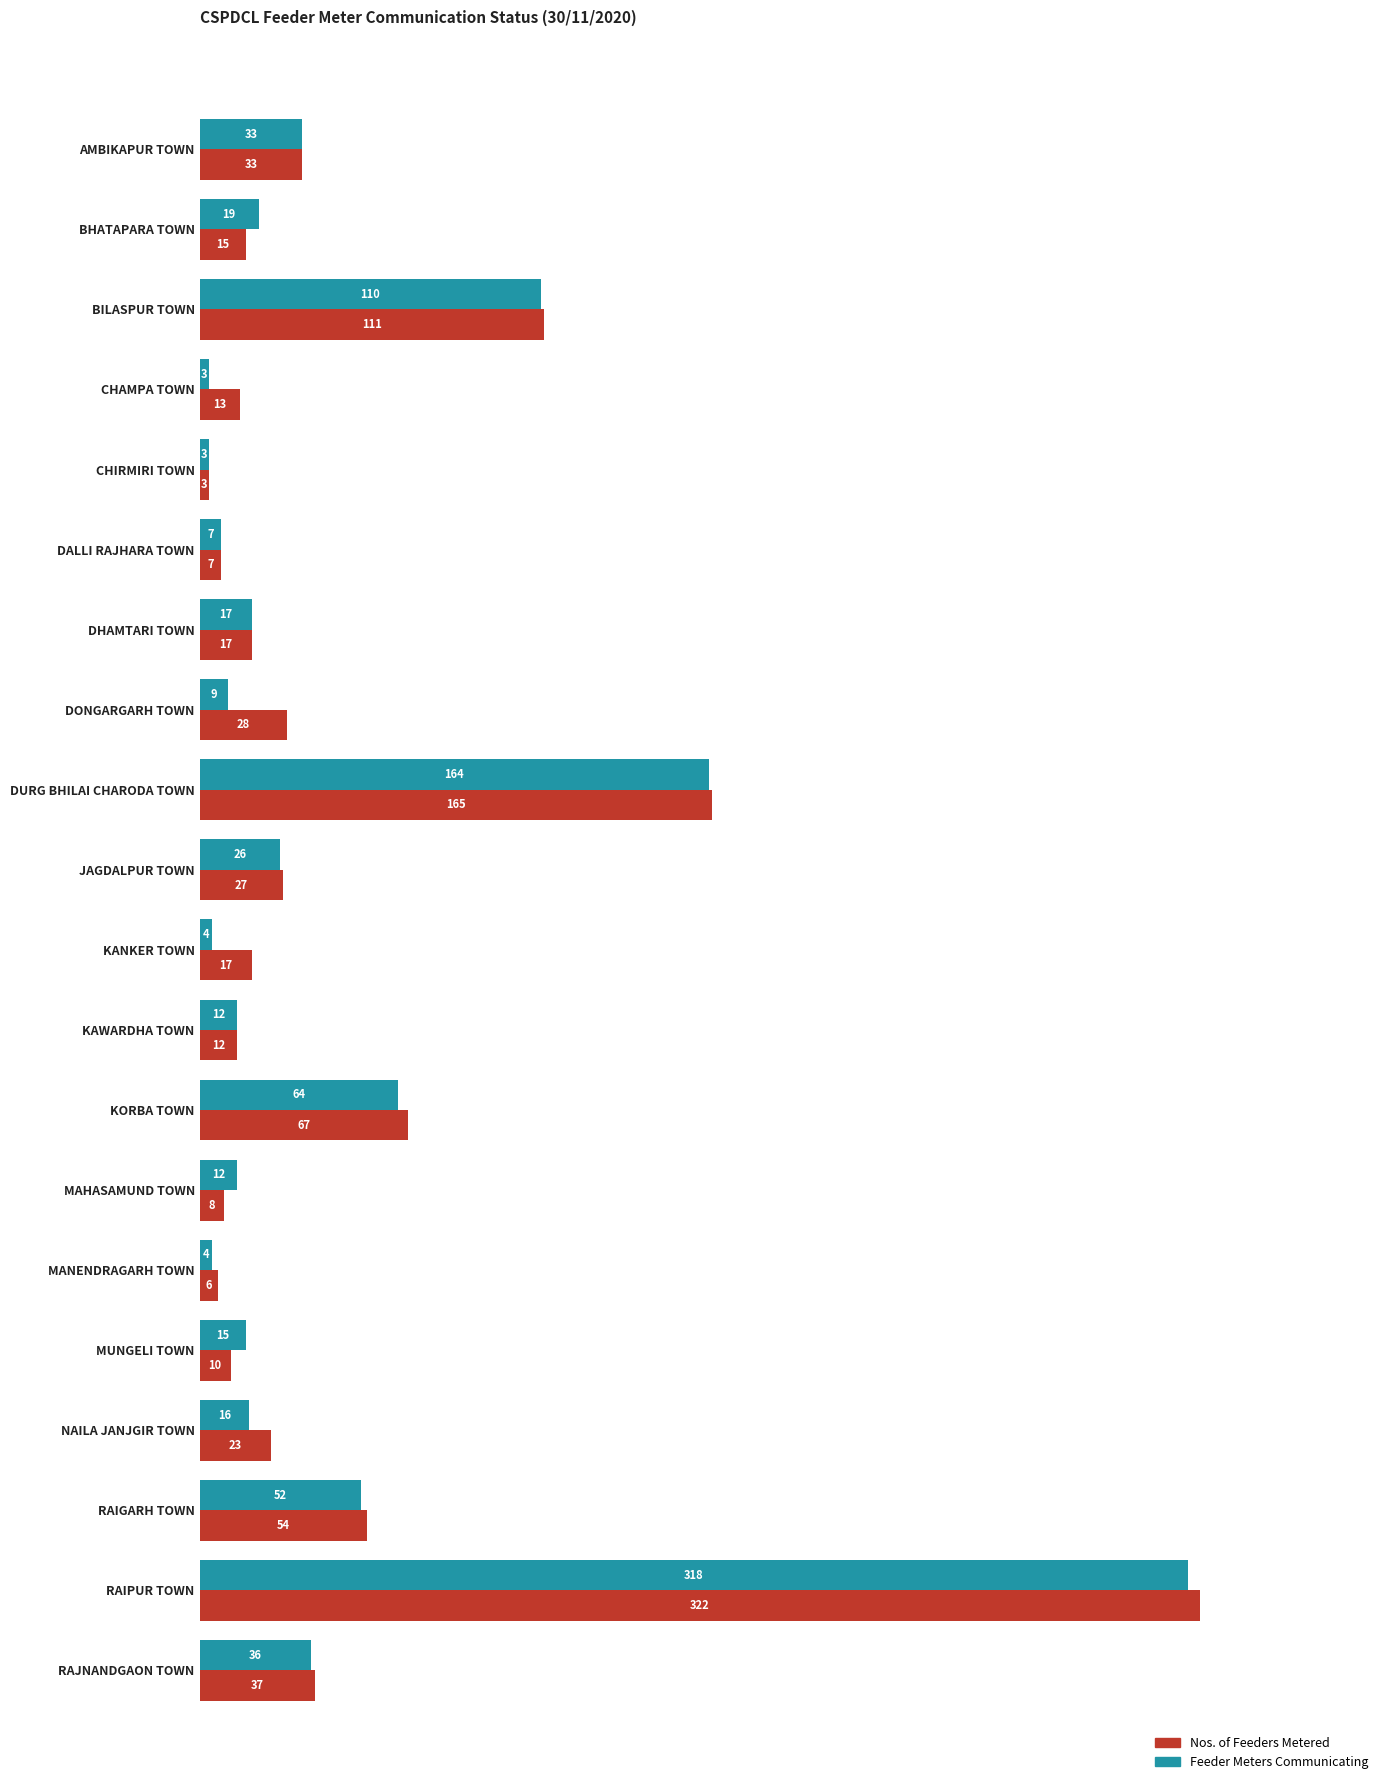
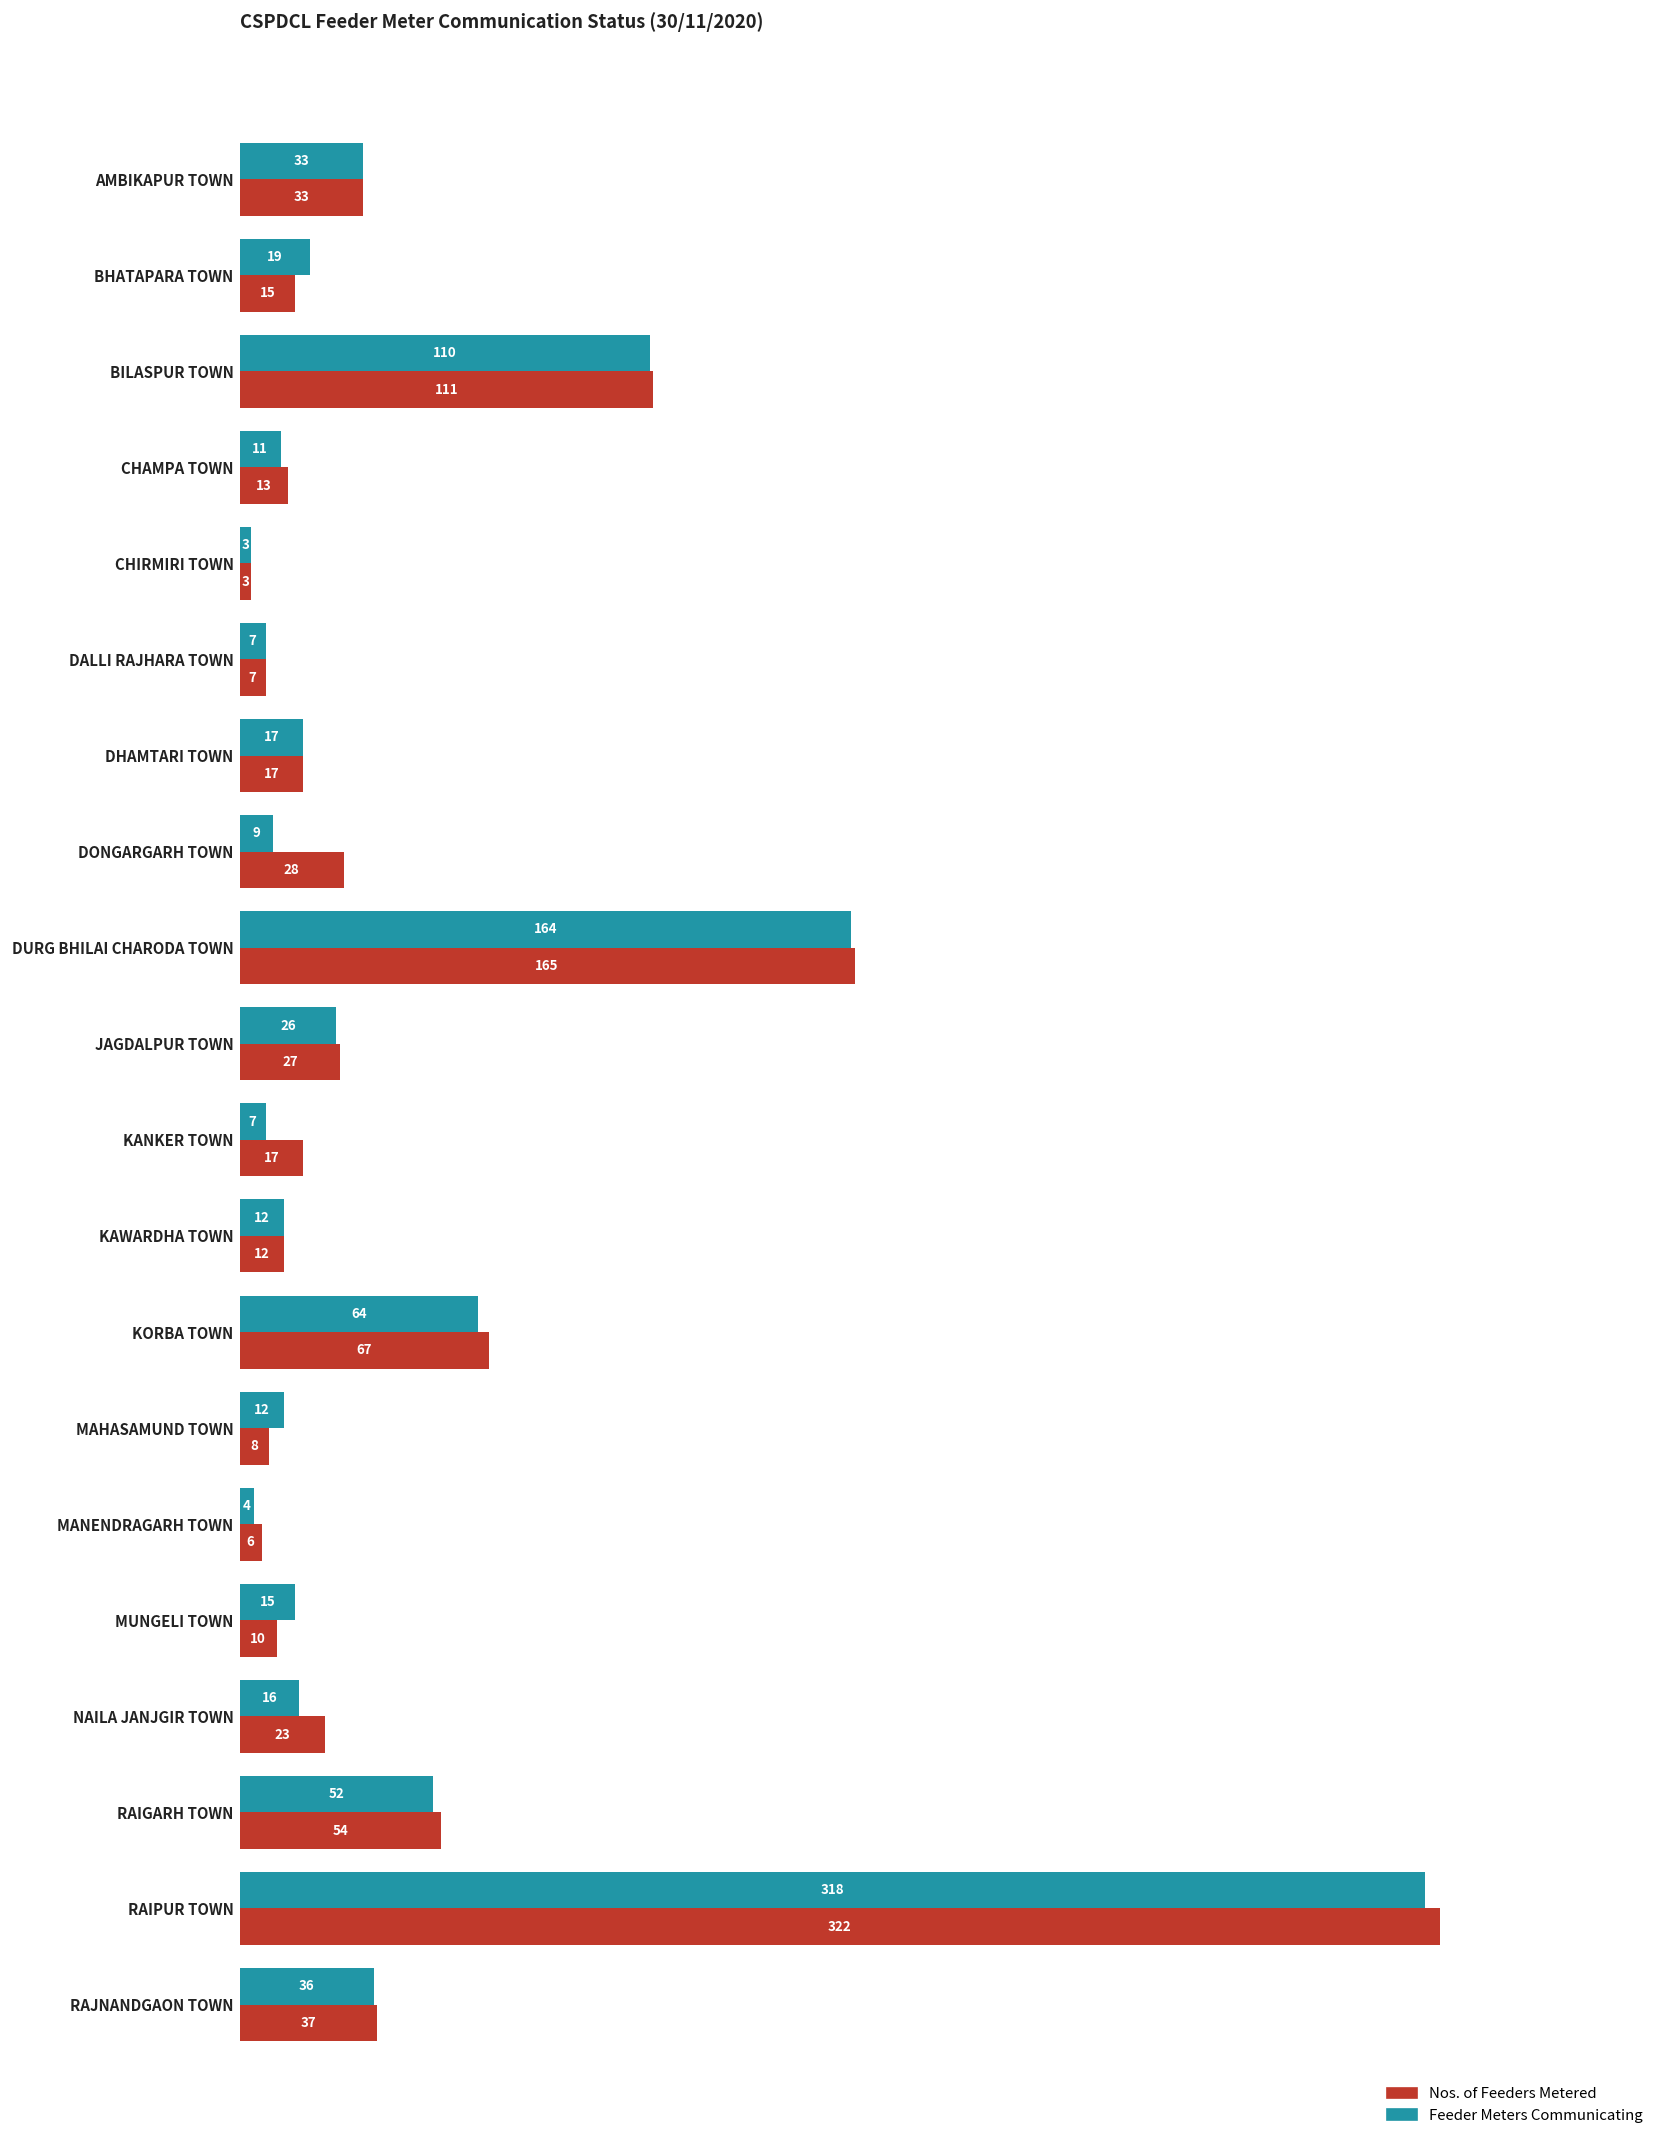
Feeder Meters Communicating, CHAMPA TOWN: 3 -> 11
Feeder Meters Communicating, KANKER TOWN: 4 -> 7
